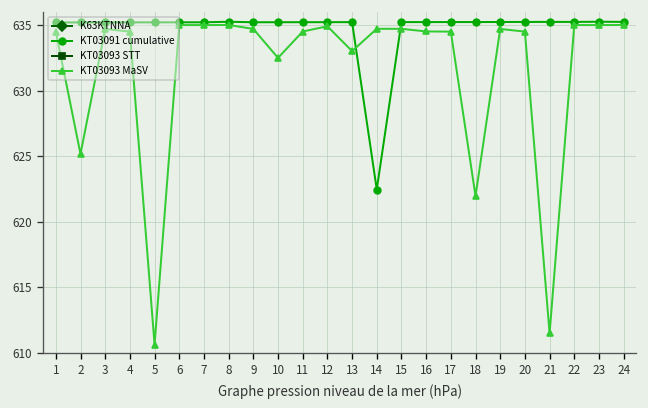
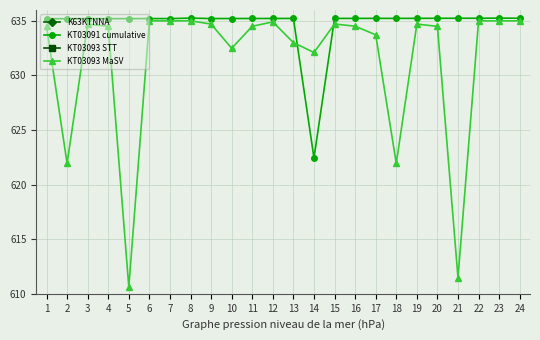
KT03093 MaSV, 2: 625.2 -> 621.9
KT03093 MaSV, 14: 634.7 -> 632.1
KT03093 MaSV, 17: 634.5 -> 633.7
